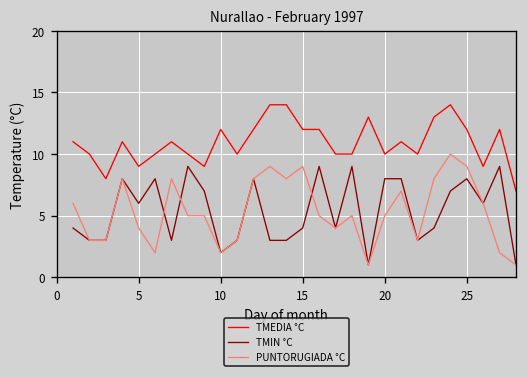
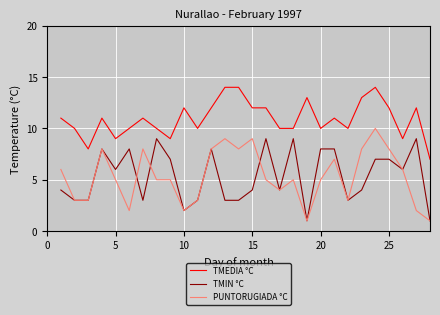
PUNTORUGIADA °C, 5: 4 -> 5
TMIN °C, 25: 8 -> 7
PUNTORUGIADA °C, 25: 9 -> 8
